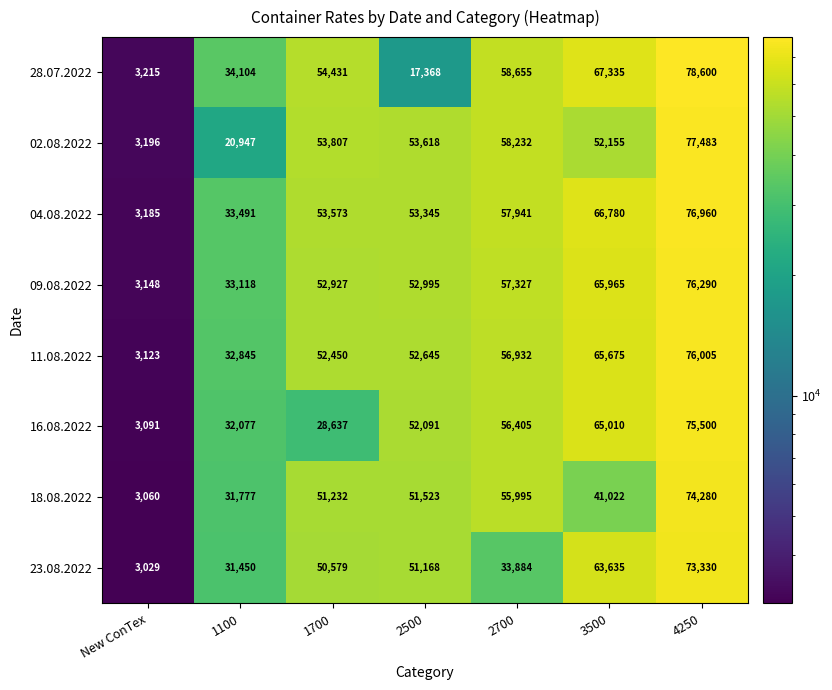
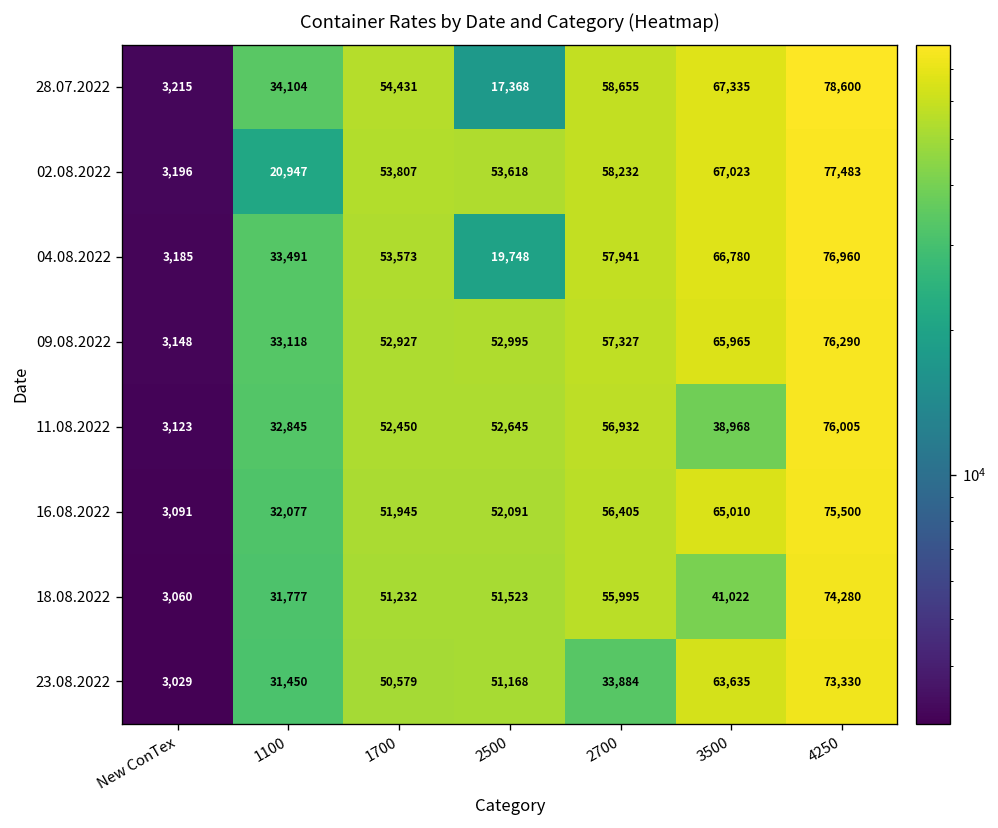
02.08.2022, 3500: 52,155 -> 67,023
04.08.2022, 2500: 53,345 -> 19,748
11.08.2022, 3500: 65,675 -> 38,968
16.08.2022, 1700: 28,637 -> 51,945
